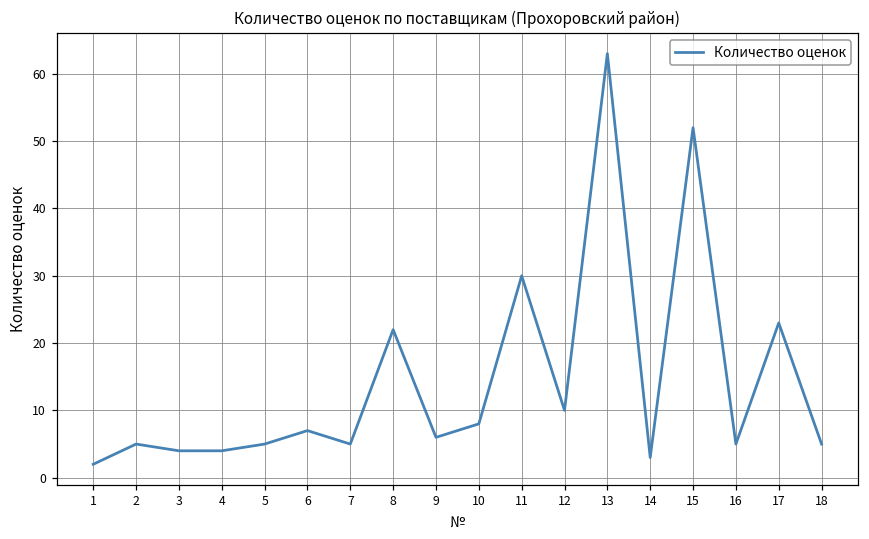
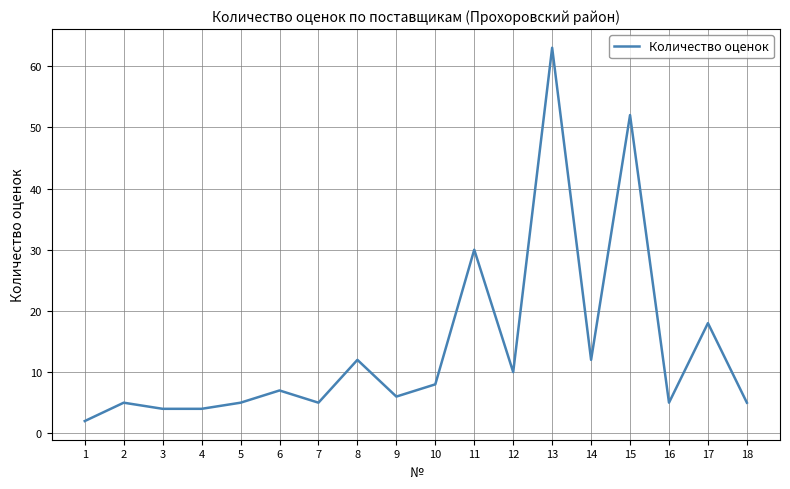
8: 22 -> 12
14: 3 -> 12
17: 23 -> 18
